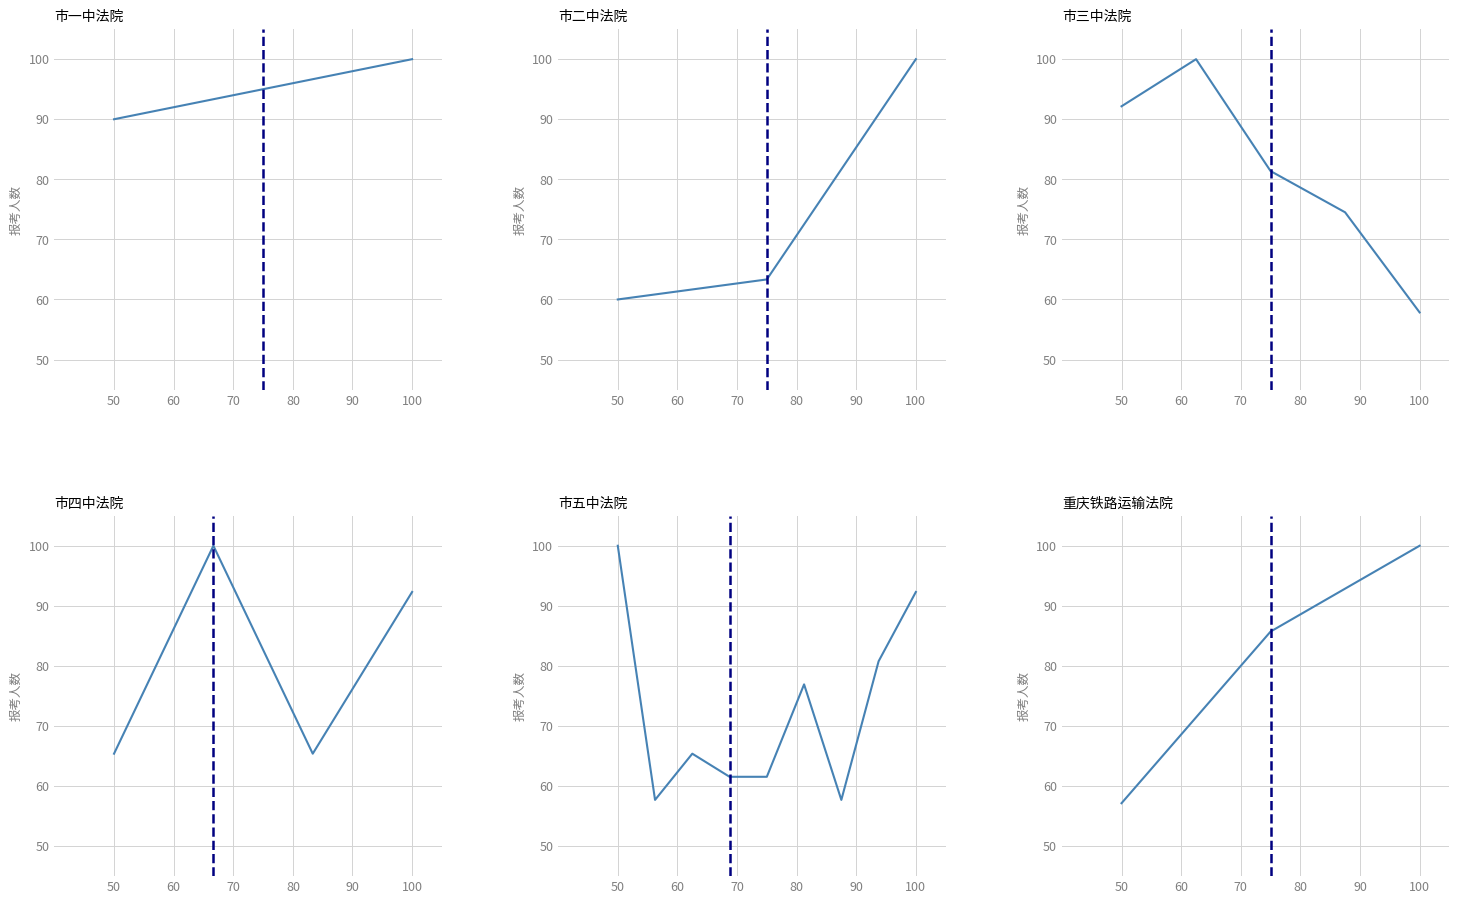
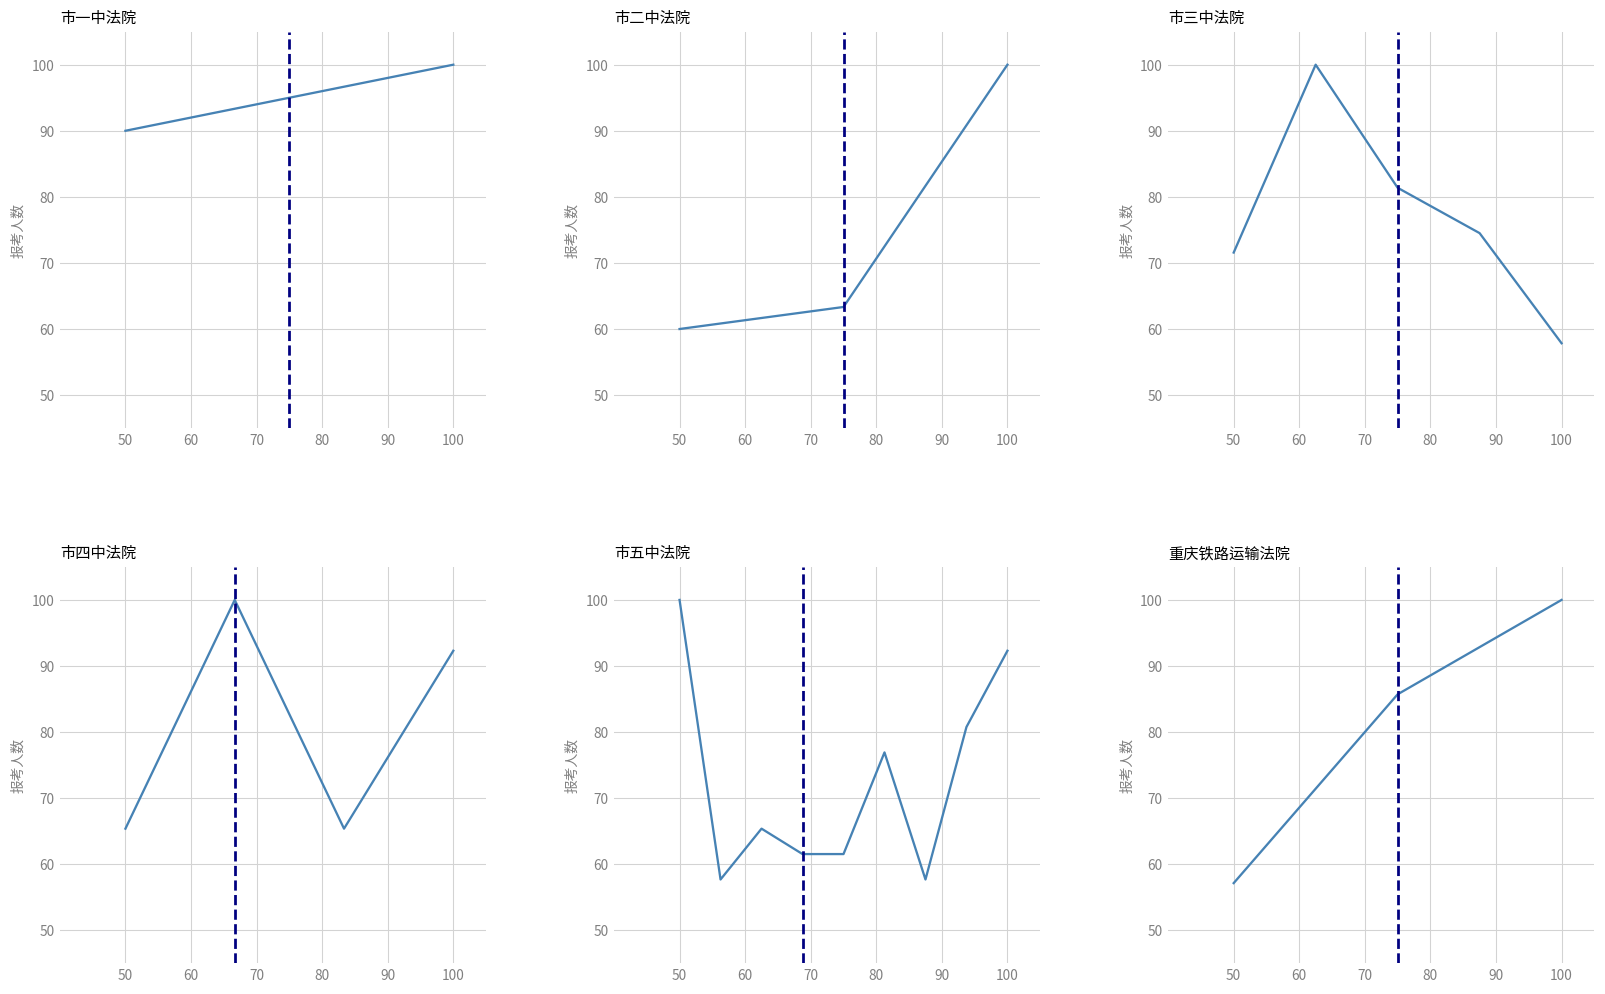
市三中法院, 50: 92 -> 72
